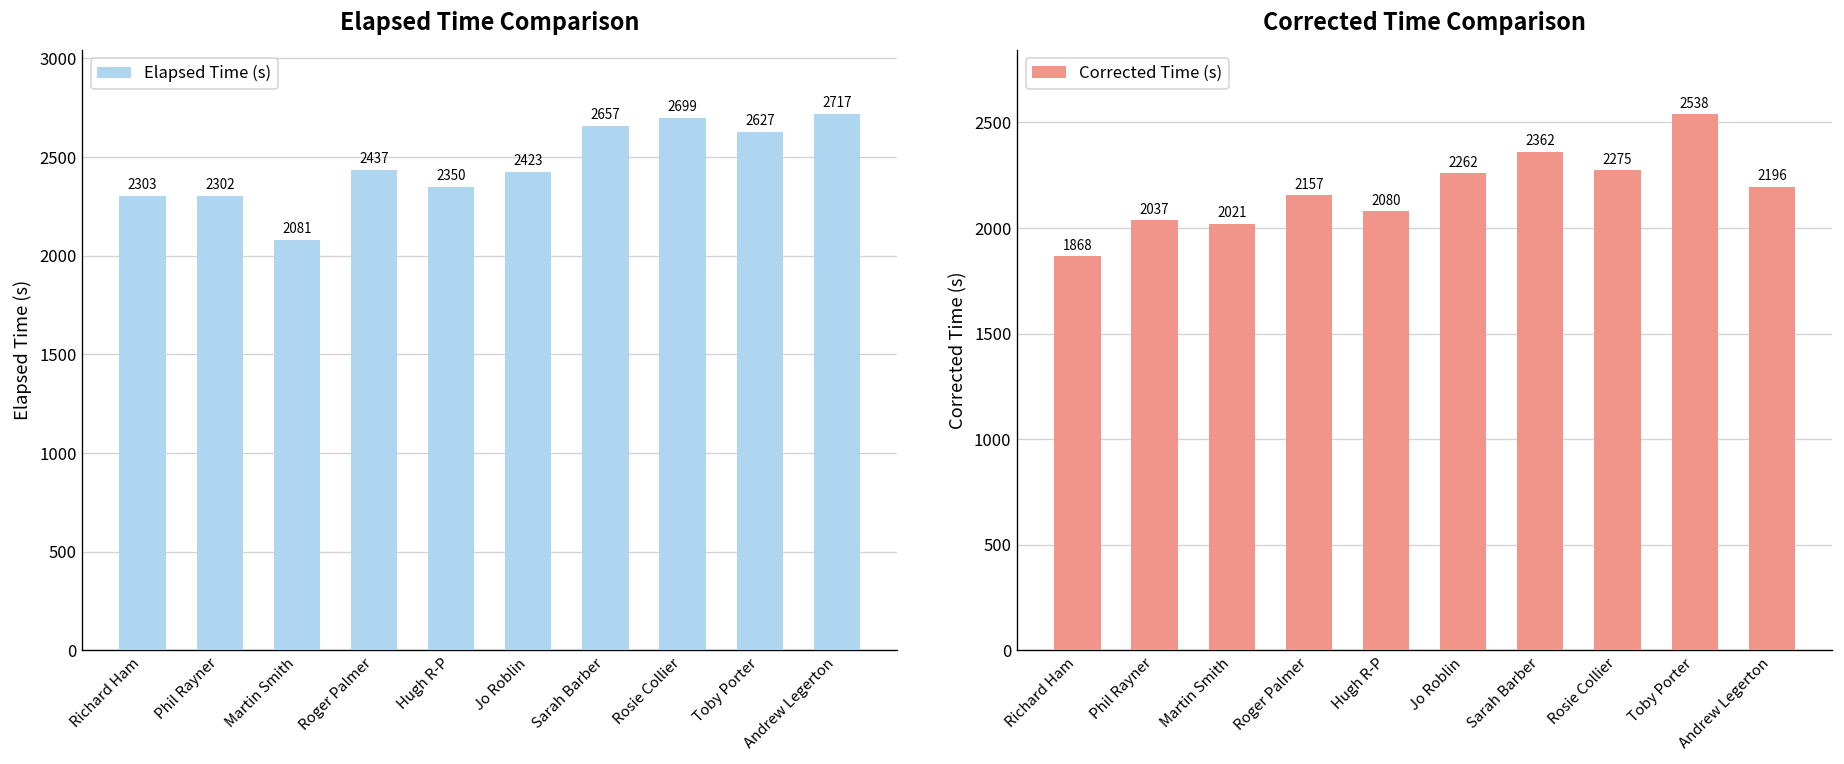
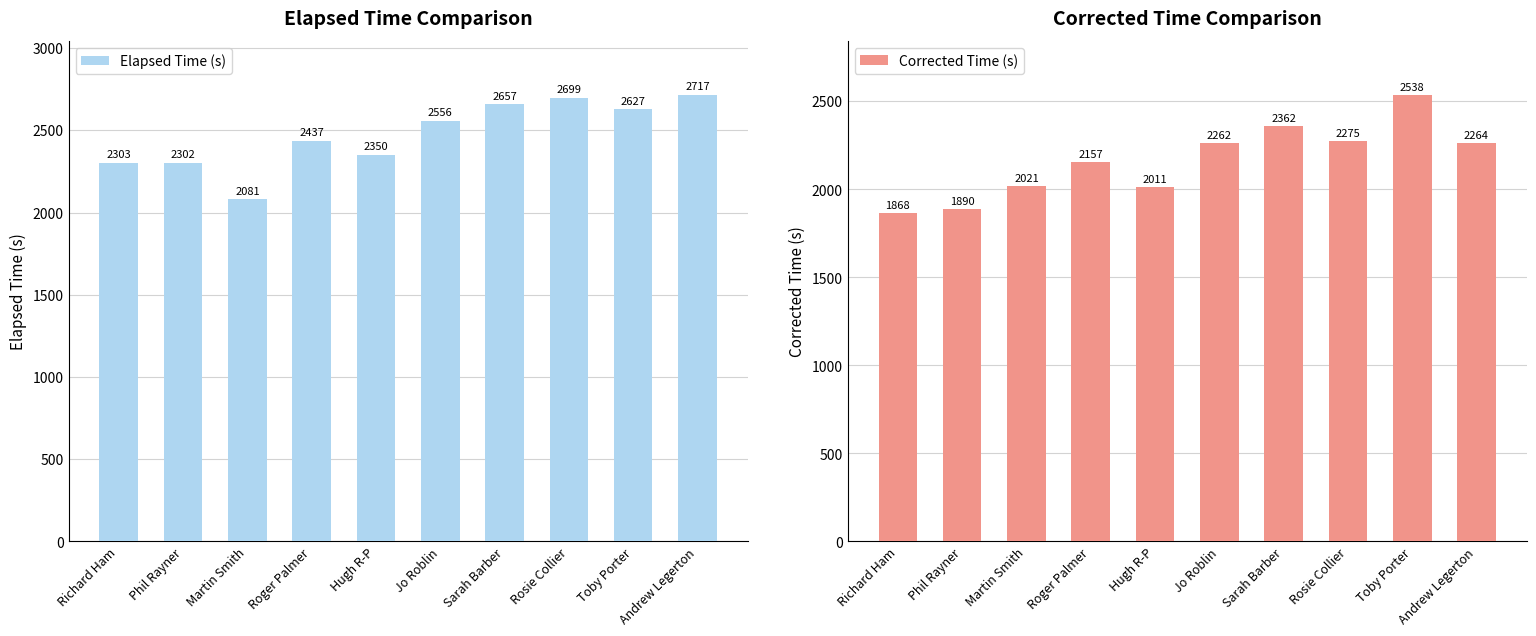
Elapsed Time Comparison, Jo Roblin: 2423 -> 2556
Corrected Time Comparison, Phil Rayner: 2037 -> 1890
Corrected Time Comparison, Hugh R-P: 2080 -> 2011
Corrected Time Comparison, Andrew Legerton: 2196 -> 2264
